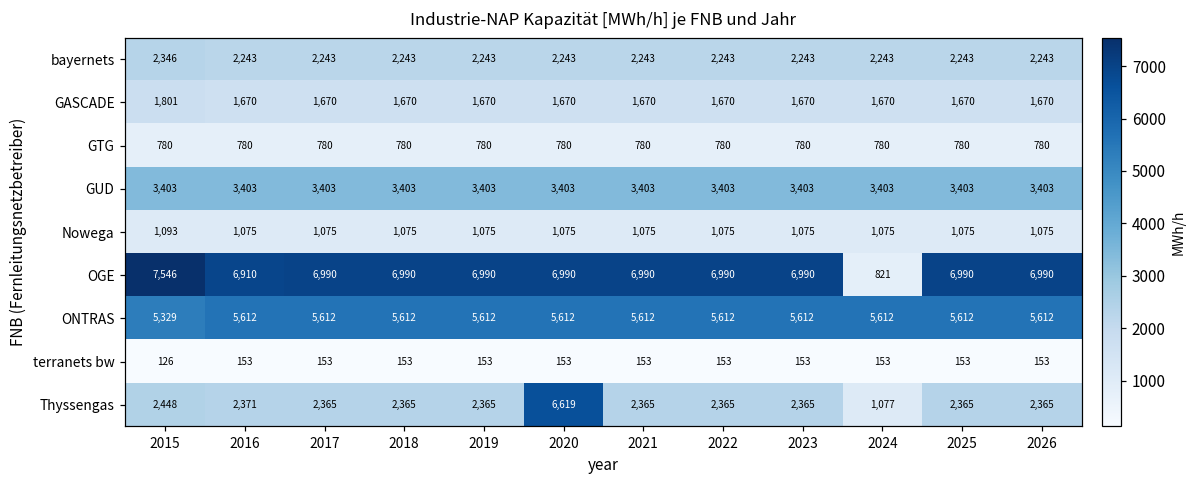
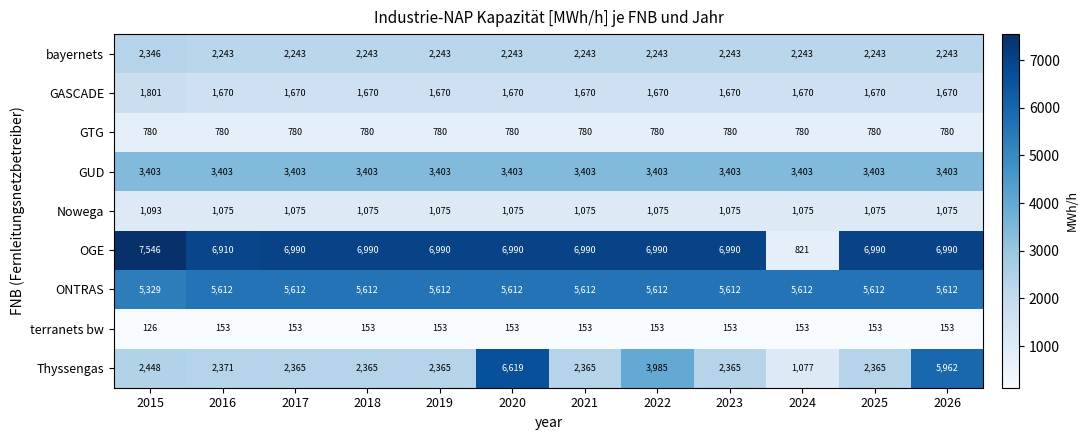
Thyssengas, 2022: 2,365 -> 3,985
Thyssengas, 2026: 2,365 -> 5,962
